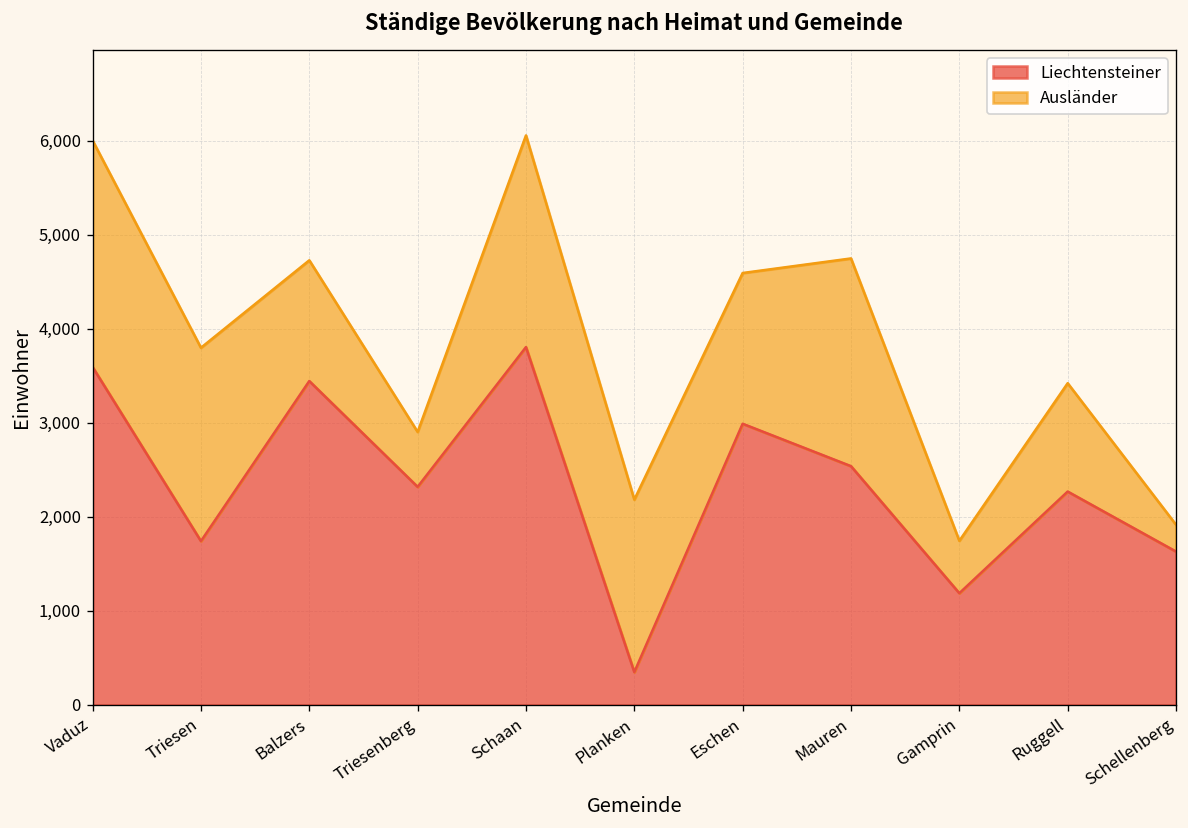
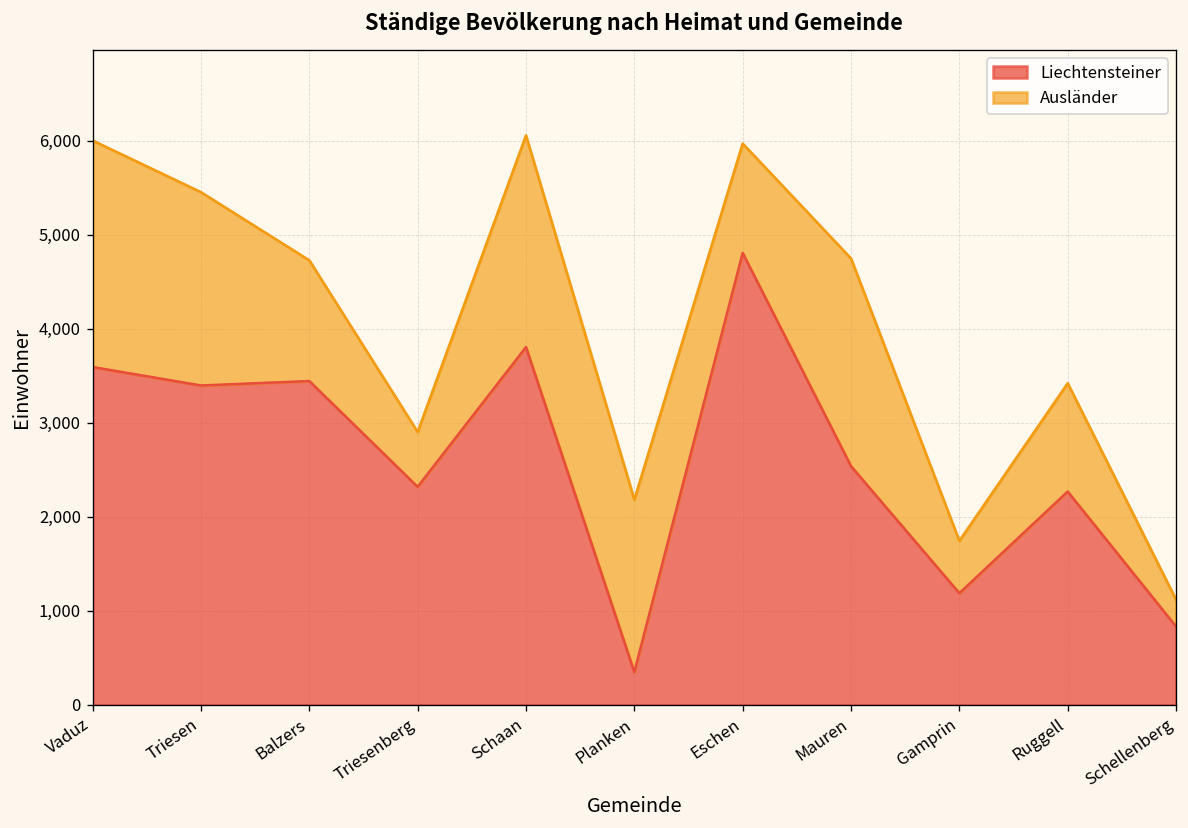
Liechtensteiner, Triesen: 1,700 -> 3,400
Liechtensteiner, Eschen: 3,000 -> 4,800
Ausländer, Eschen: 1,600 -> 1,200
Liechtensteiner, Schellenberg: 1,600 -> 800
